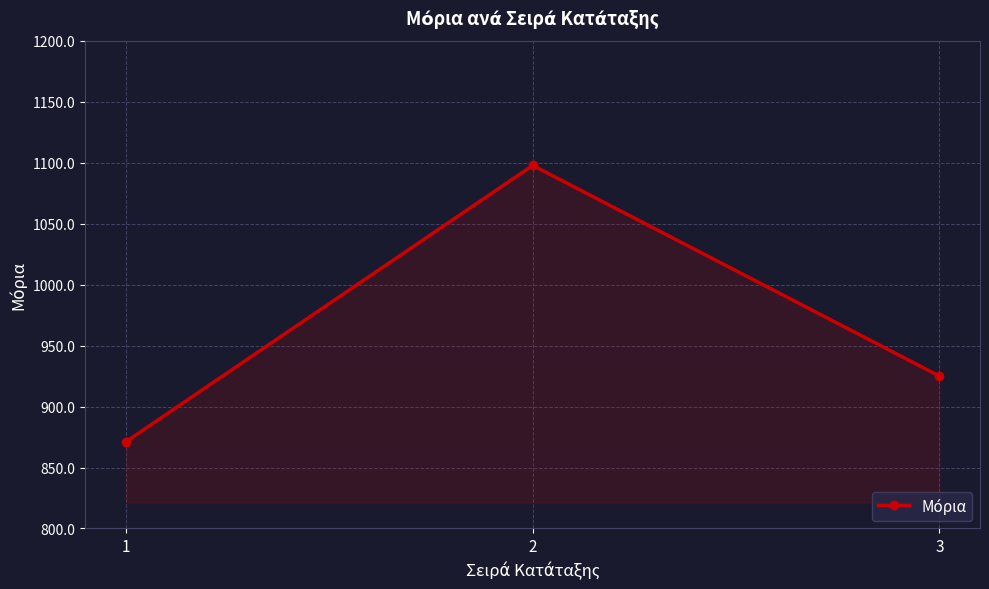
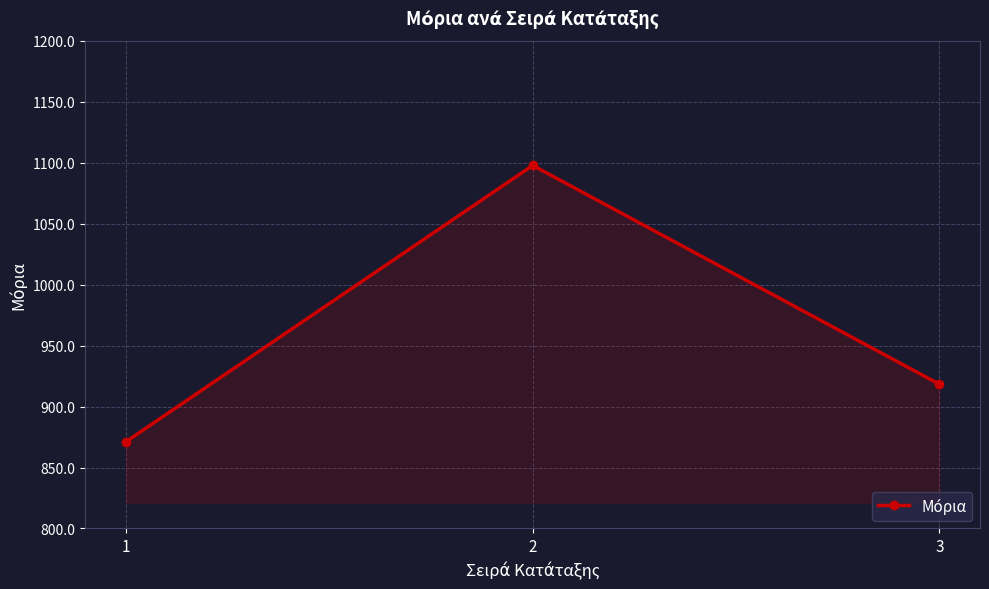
3: 925 -> 918
